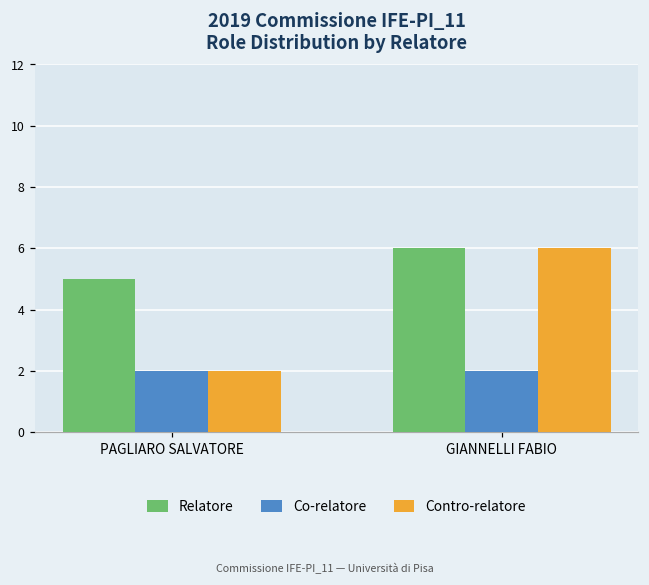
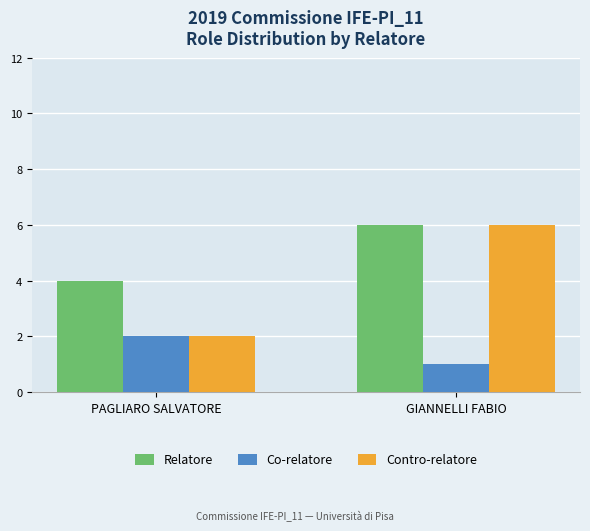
Relatore, PAGLIARO SALVATORE: 5 -> 4
Co-relatore, GIANNELLI FABIO: 2 -> 1
